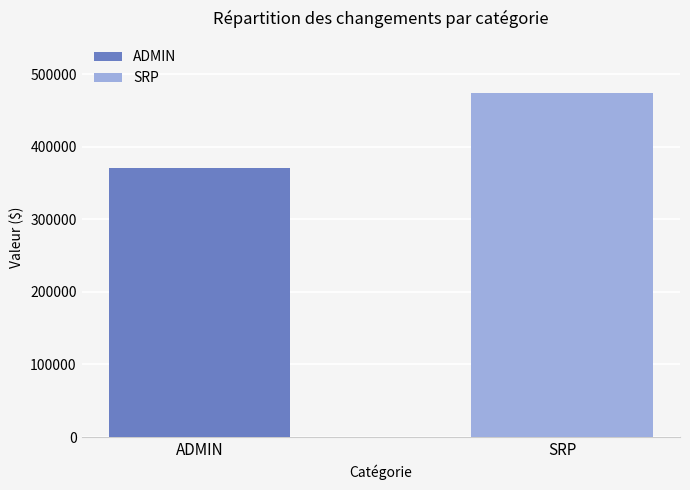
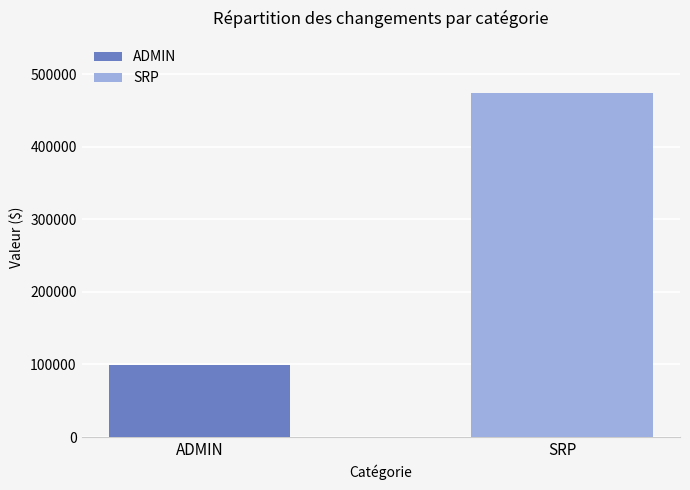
ADMIN: 370000 -> 100000
